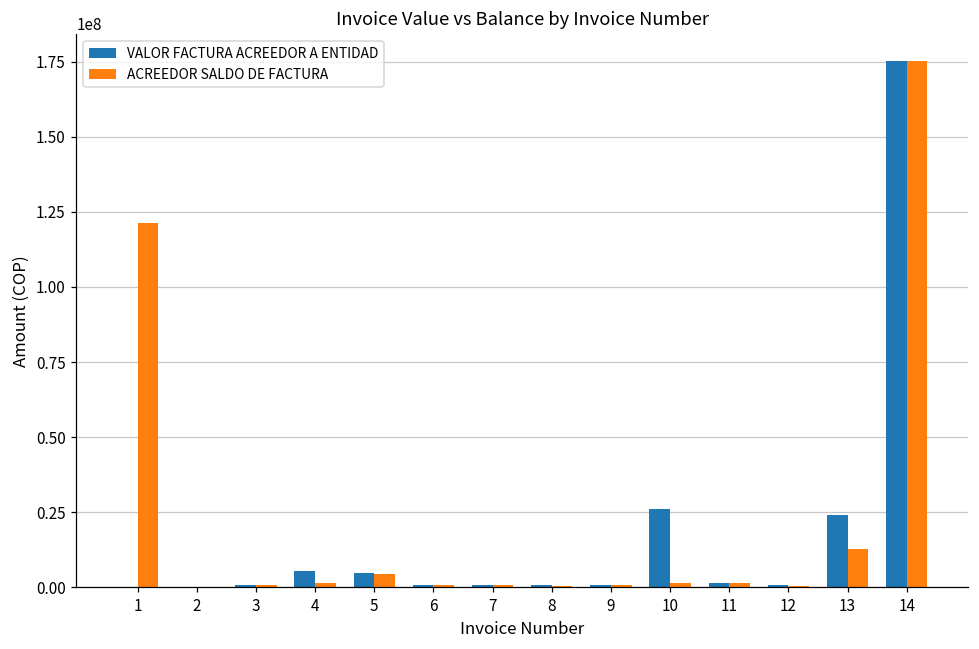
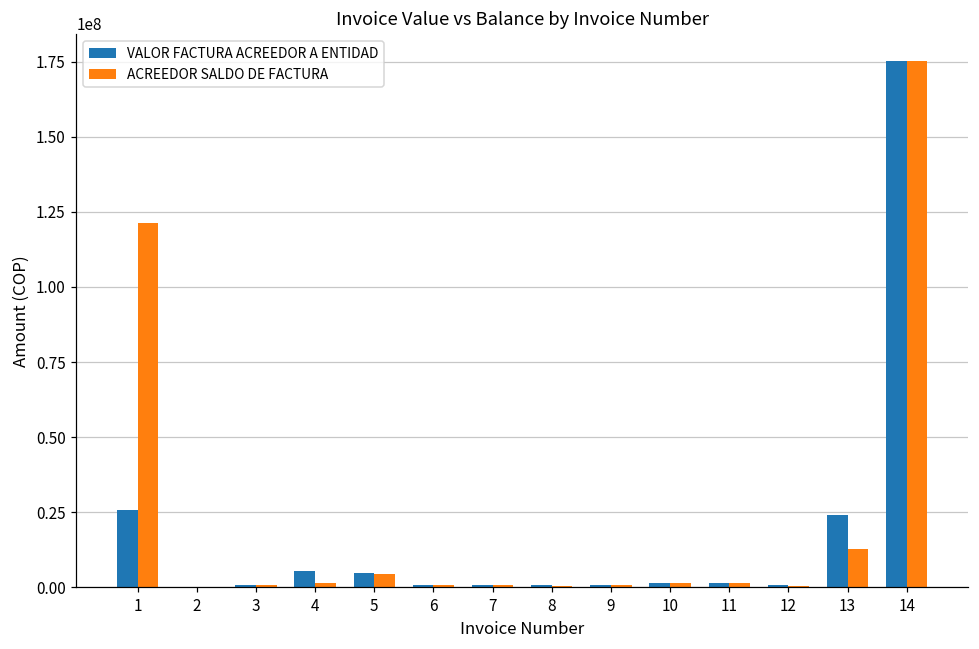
VALOR FACTURA ACREEDOR A ENTIDAD, 1: 0 -> 26000000
VALOR FACTURA ACREEDOR A ENTIDAD, 10: 26000000 -> 1000000
